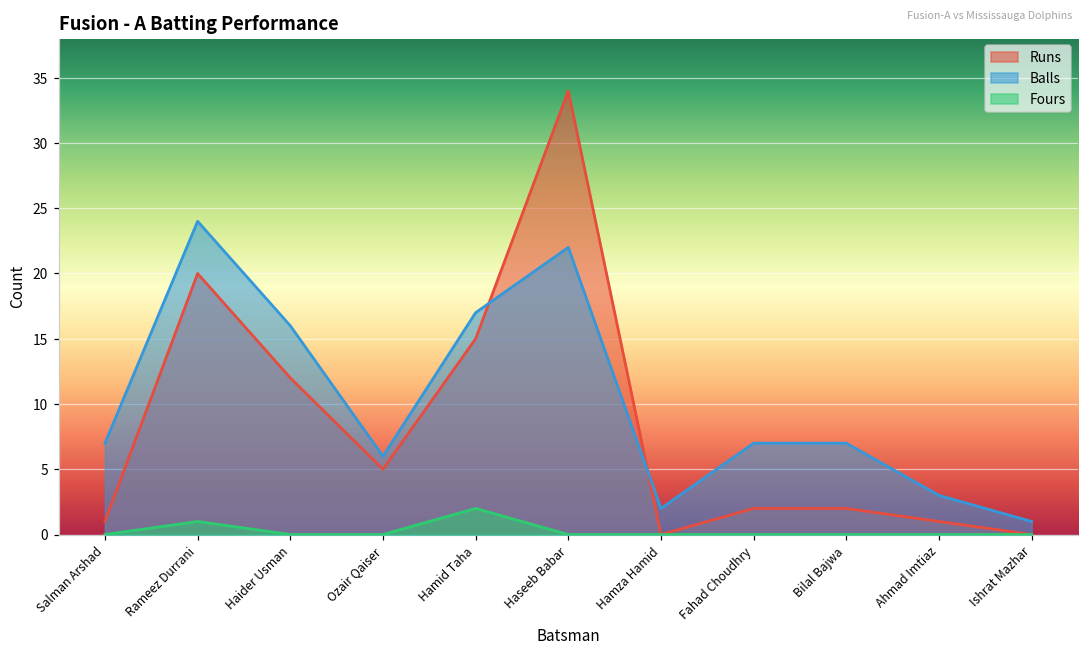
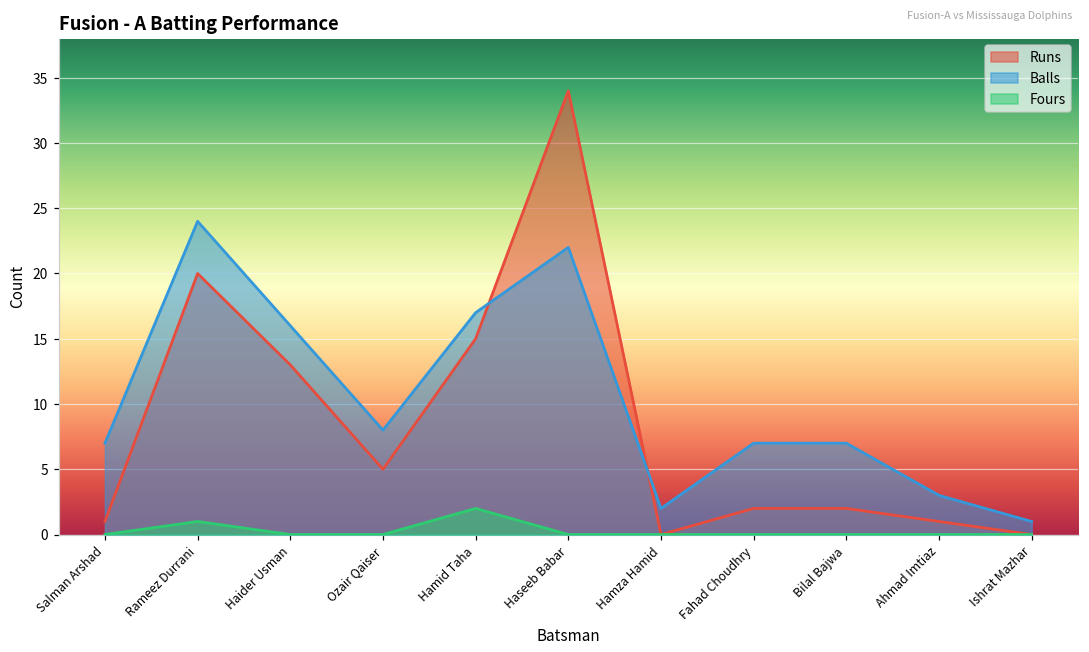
Runs, Haider Usman: 12 -> 13
Balls, Ozair Qaiser: 6 -> 8
